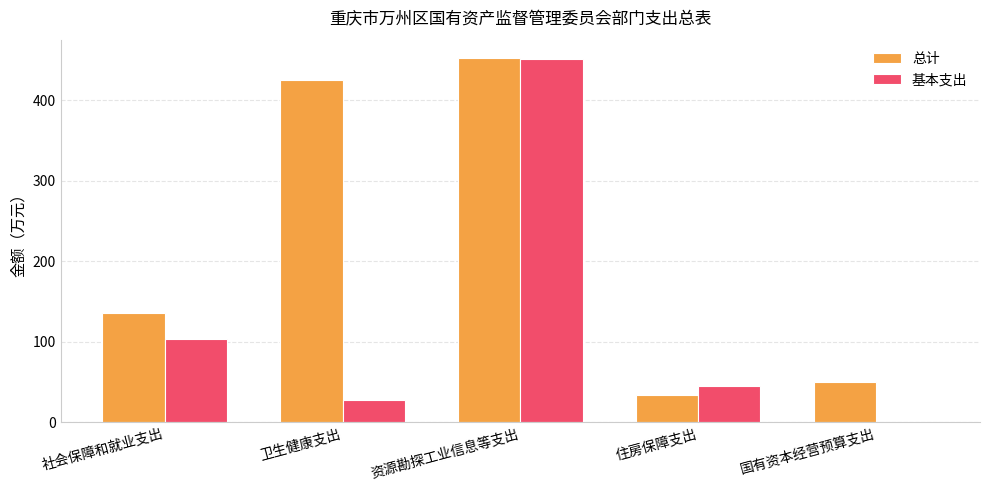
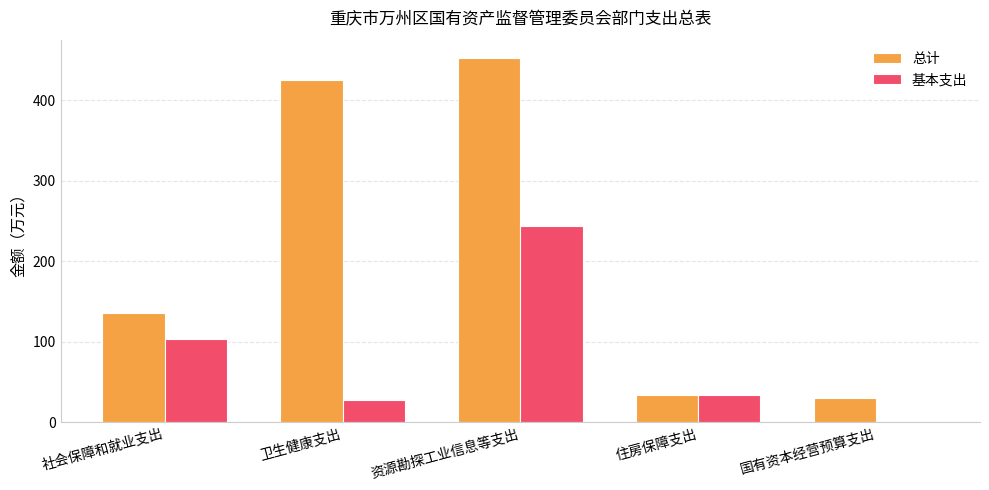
基本支出, 资源勘探工业信息等支出: 450 -> 240
基本支出, 住房保障支出: 50 -> 30
总计, 国有资本经营预算支出: 50 -> 30
